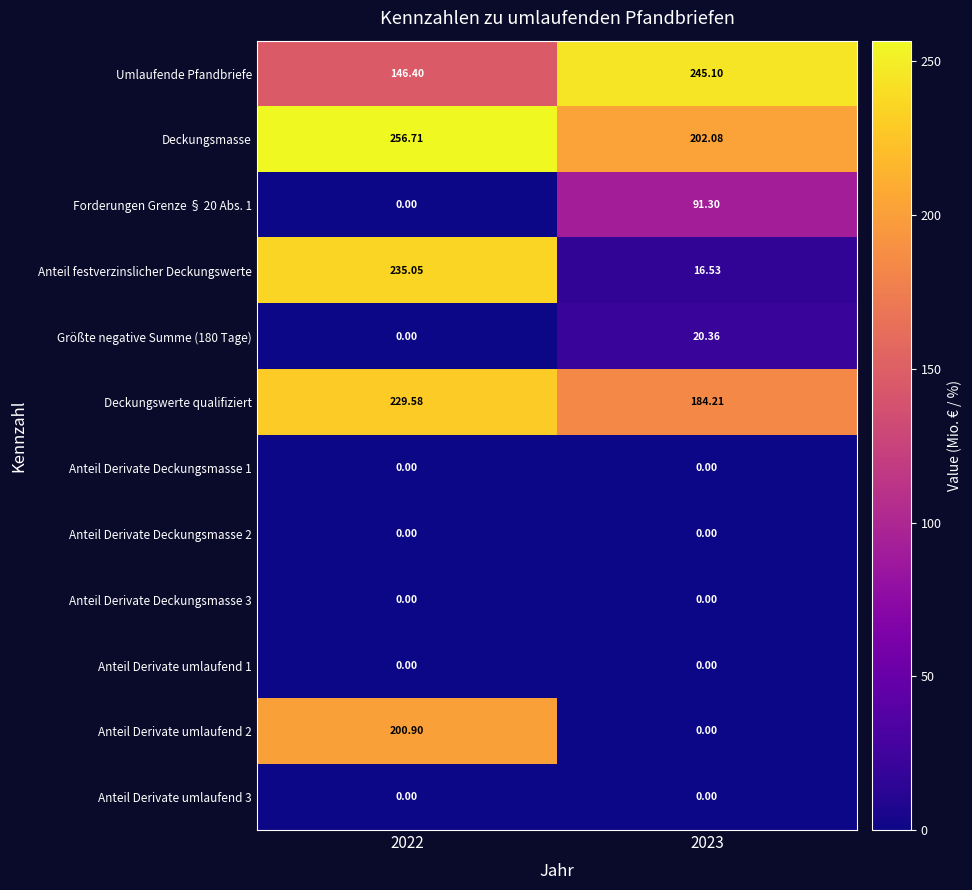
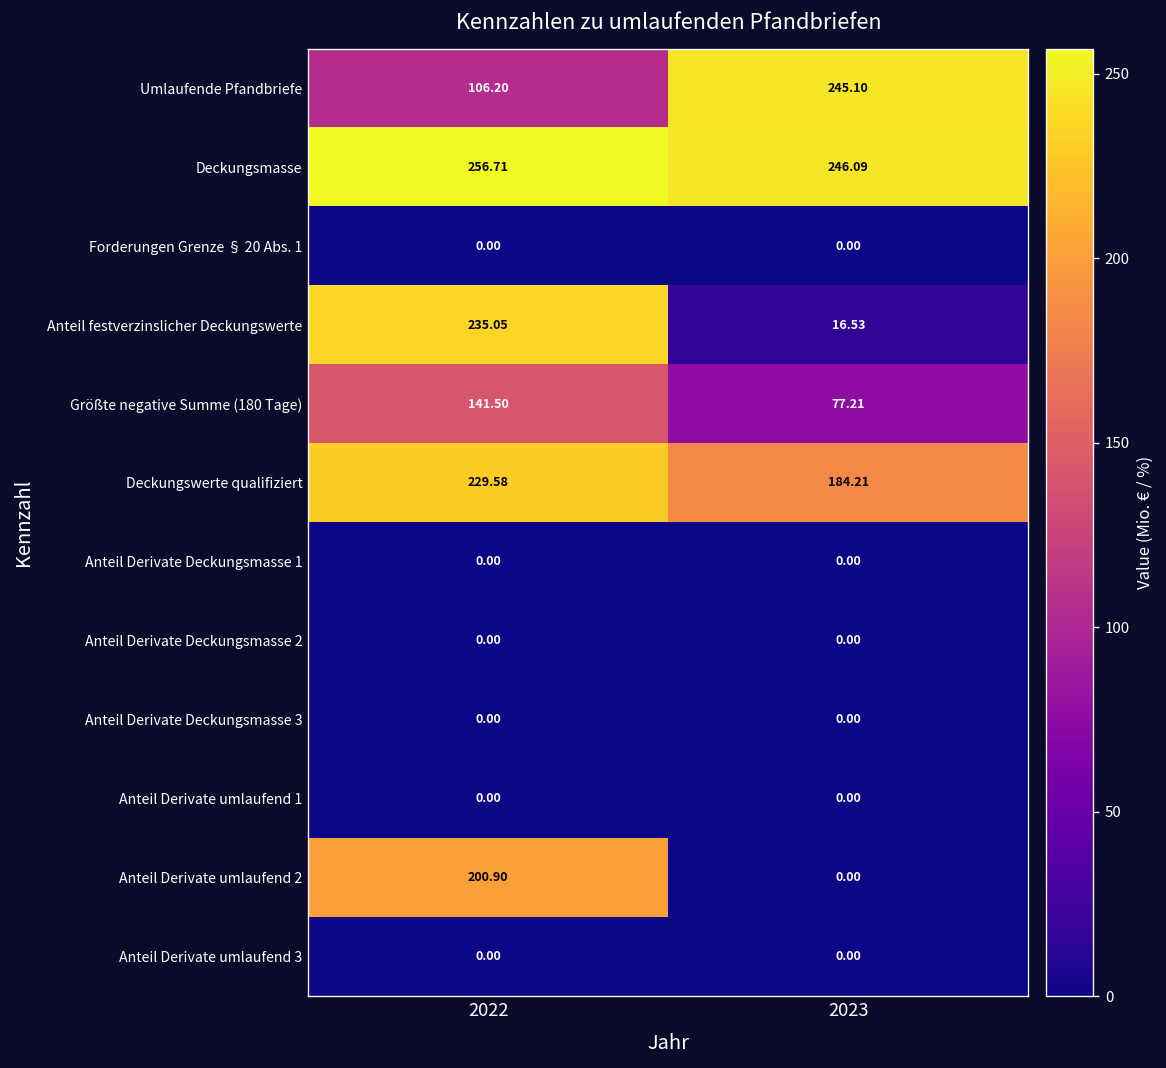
Umlaufende Pfandbriefe, 2022: 146.40 -> 106.20
Deckungsmasse, 2023: 202.08 -> 246.09
Forderungen Grenze § 20 Abs. 1, 2023: 91.30 -> 0.00
Größte negative Summe (180 Tage), 2022: 0.00 -> 141.50
Größte negative Summe (180 Tage), 2023: 20.36 -> 77.21
